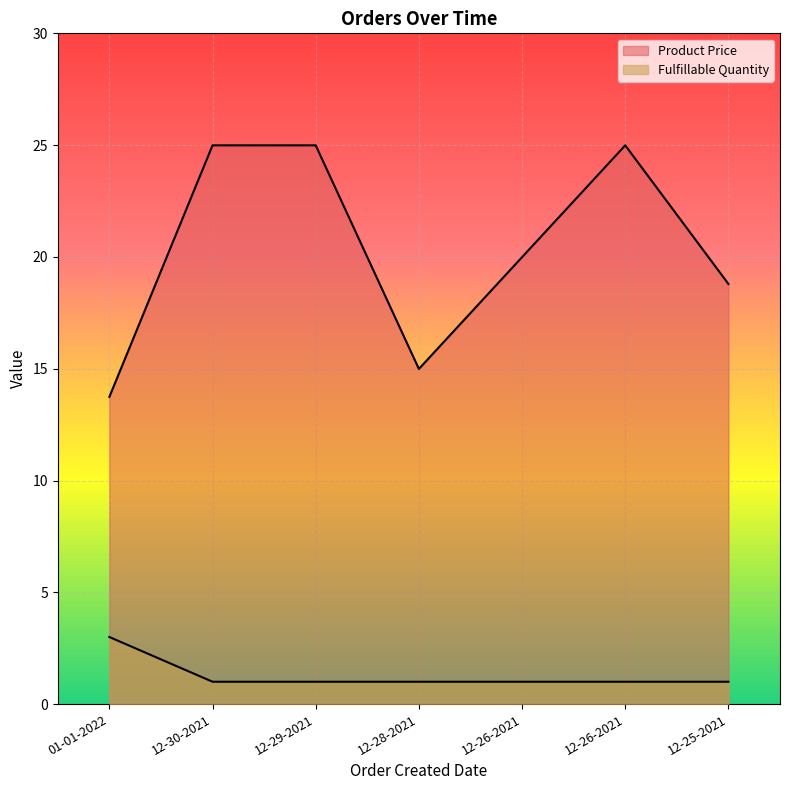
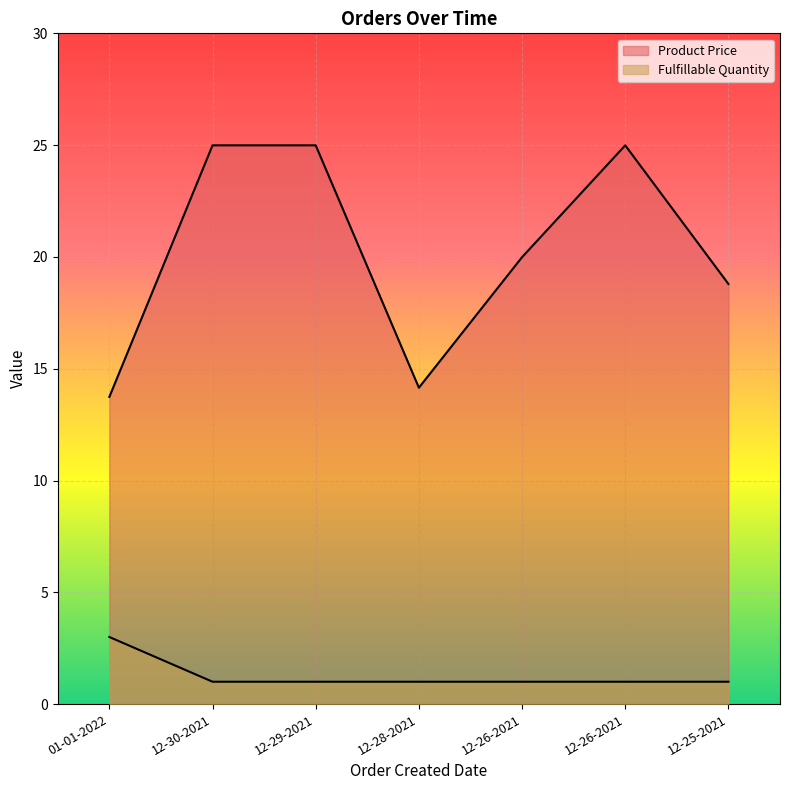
Product Price, 12-28-2021: 15.0 -> 14.2
